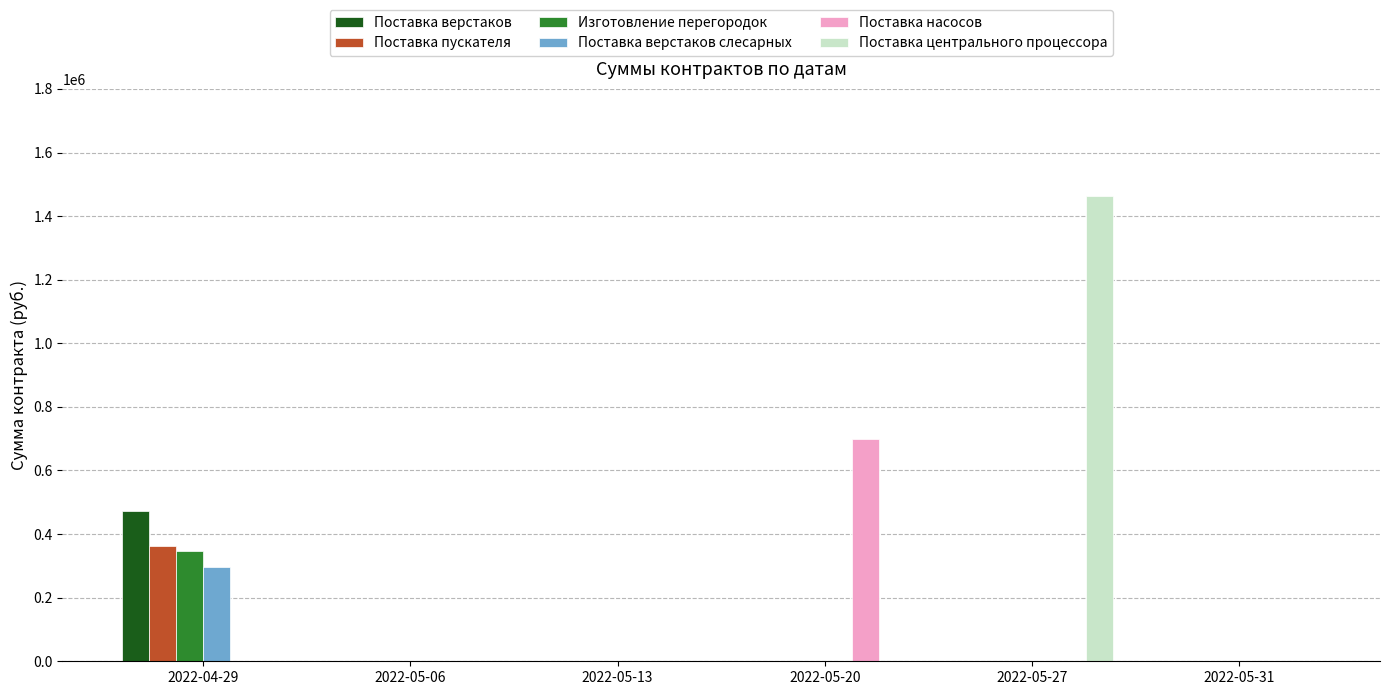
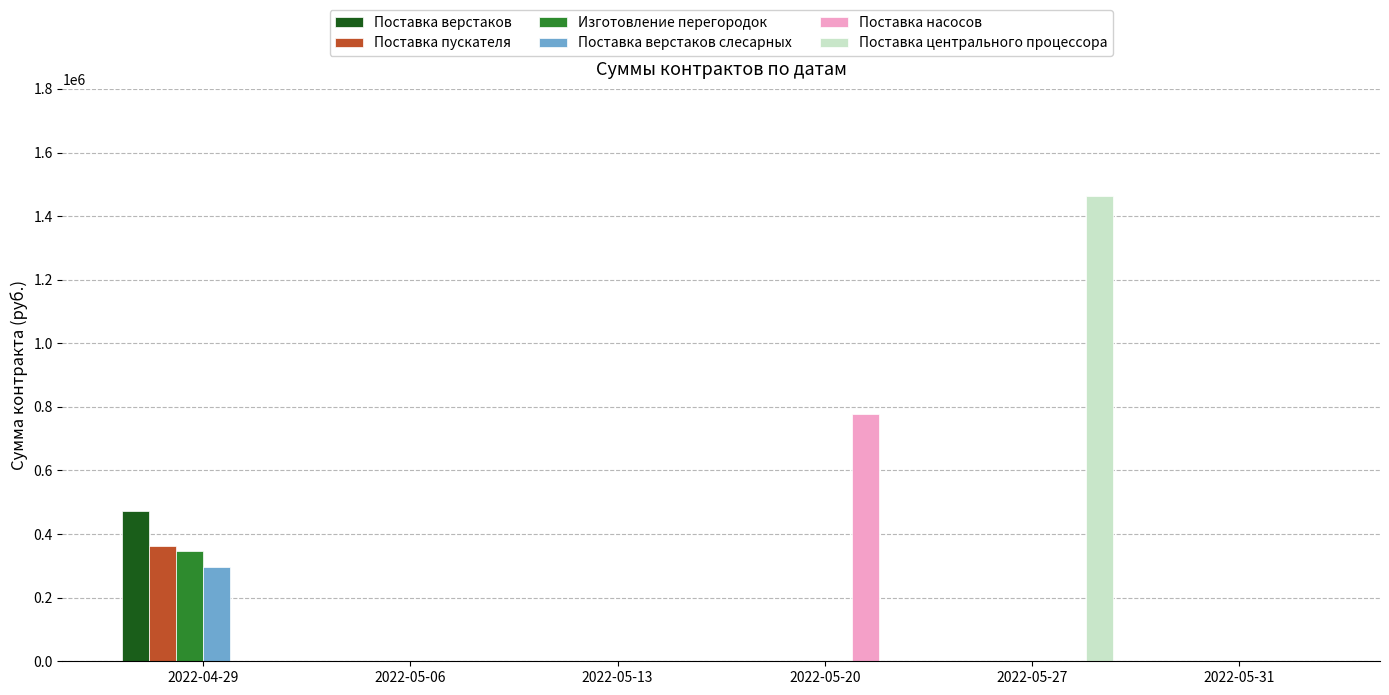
Поставка насосов, 2022-05-20: 700000 -> 780000
